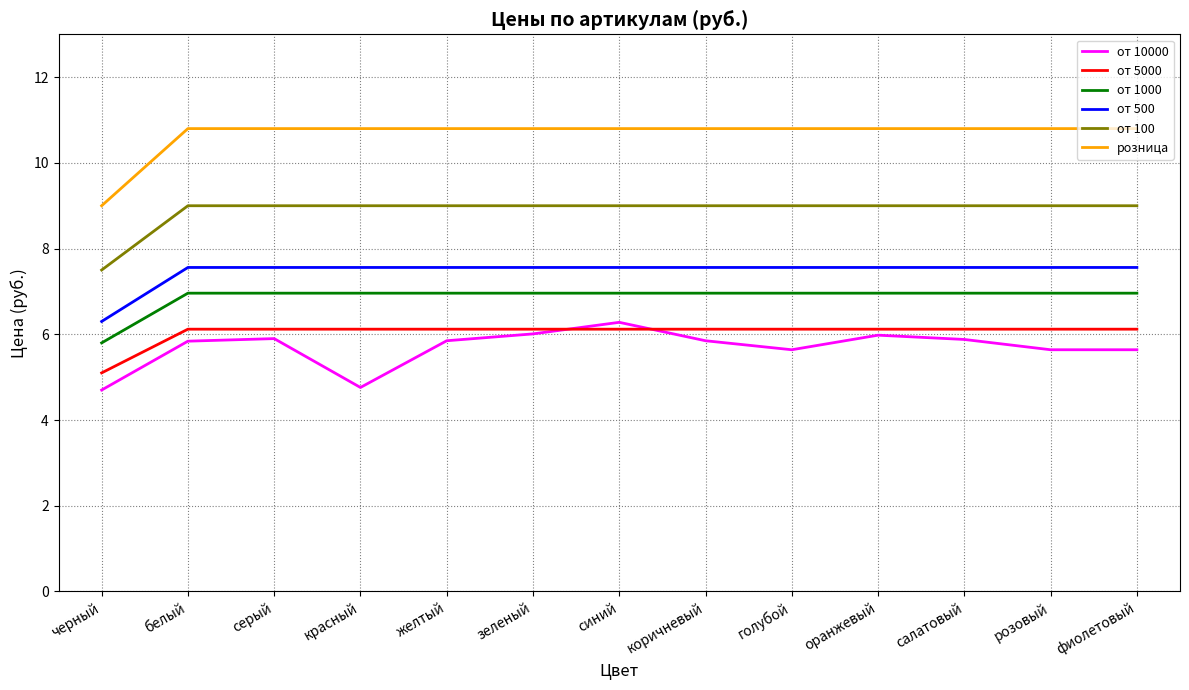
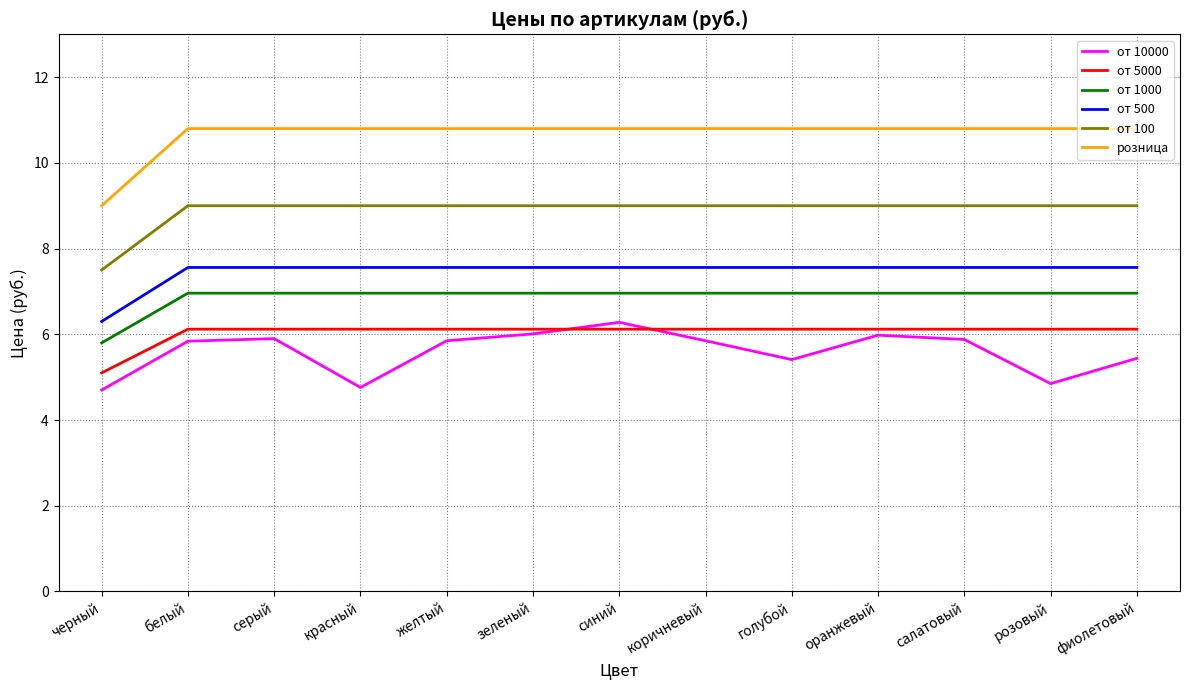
от 10000, голубой: 5.6 -> 5.4
от 10000, розовый: 5.6 -> 4.9
от 10000, фиолетовый: 5.6 -> 5.4
